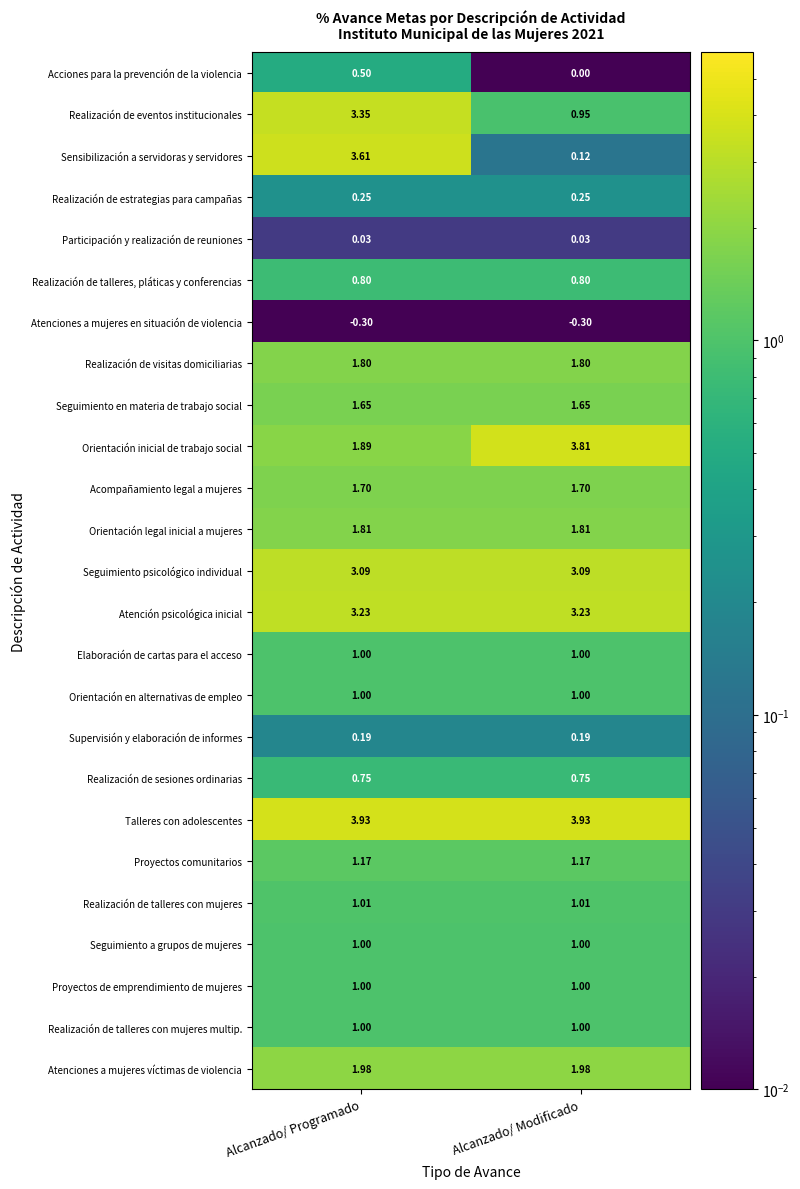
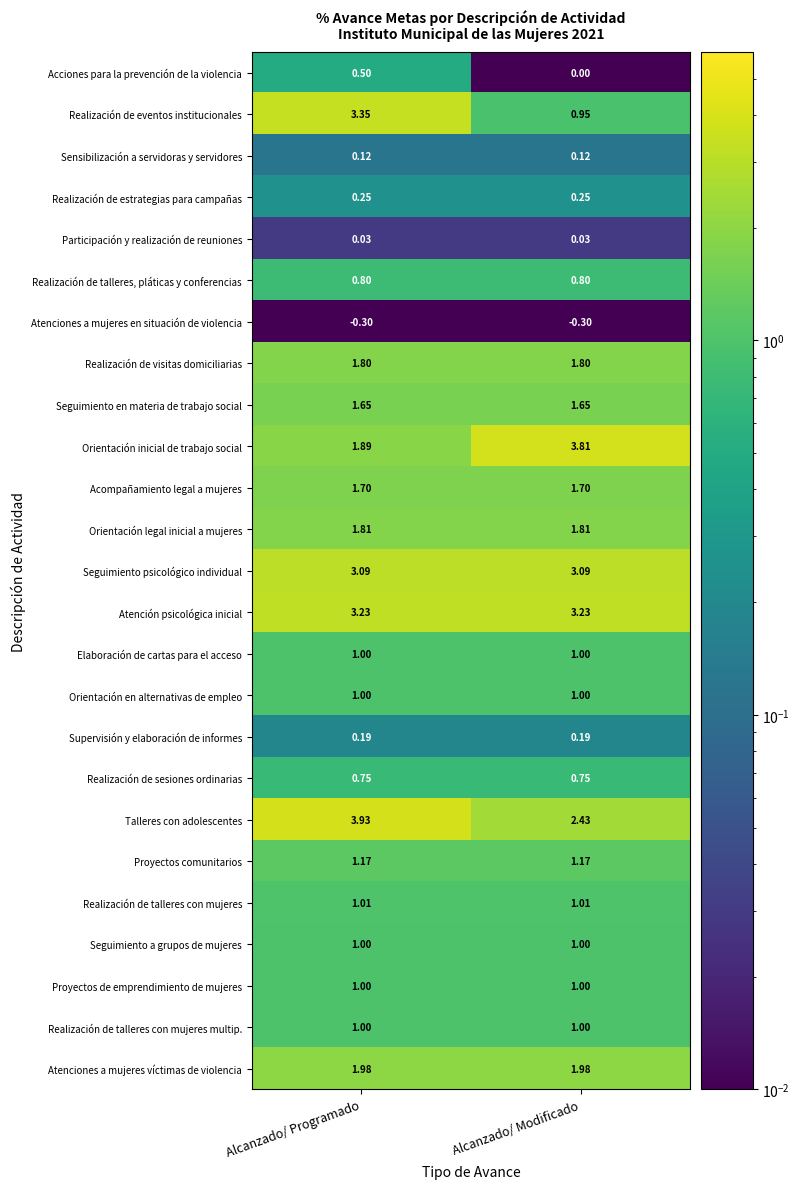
Sensibilización a servidoras y servidores, Alcanzado/ Programado: 3.61 -> 0.12
Talleres con adolescentes, Alcanzado/ Modificado: 3.93 -> 2.43
